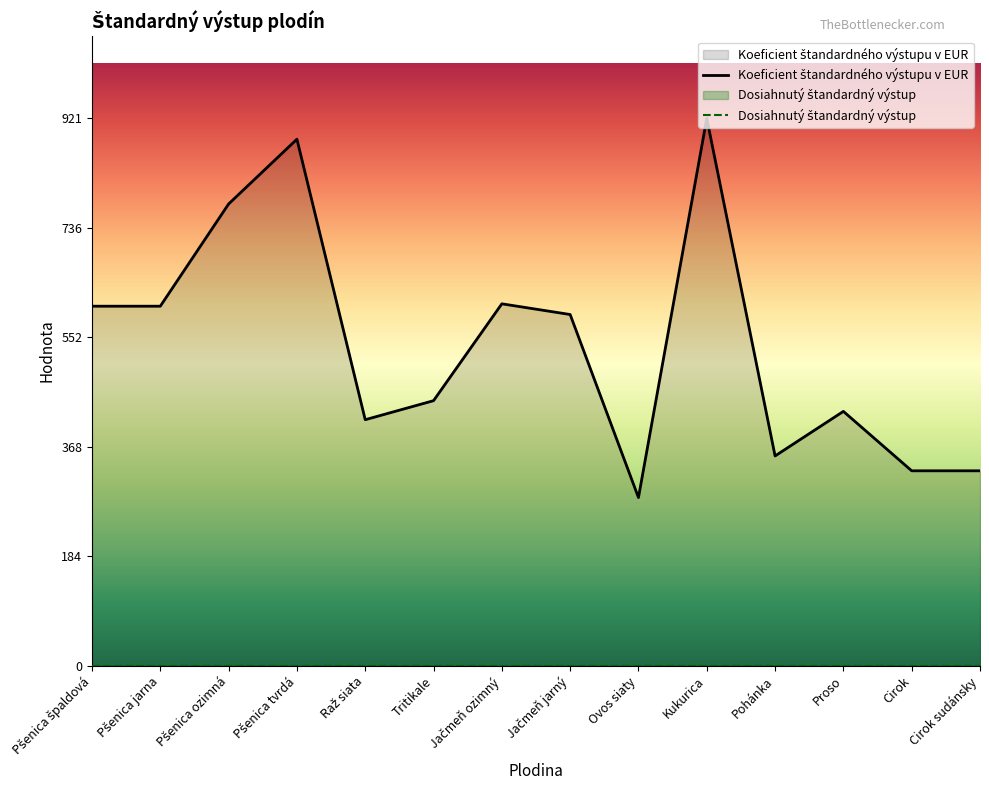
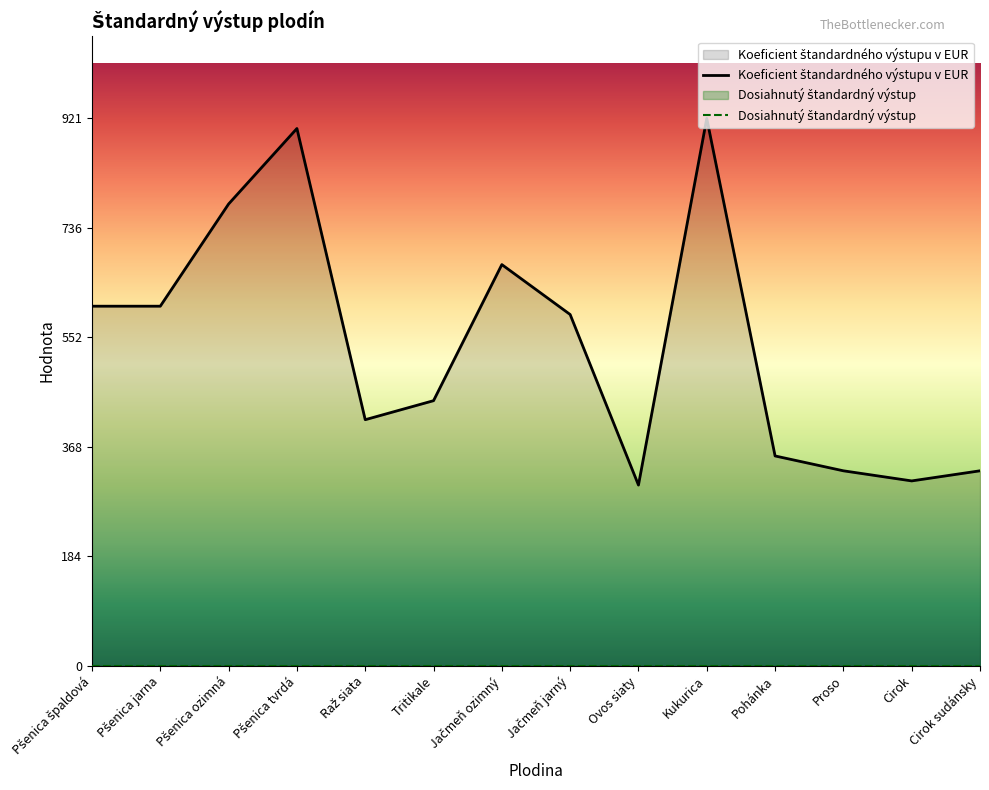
Koeficient štandardného výstupu v EUR, Pšenica tvrdá: 890 -> 900
Koeficient štandardného výstupu v EUR, Jačmeň ozimný: 610 -> 680
Koeficient štandardného výstupu v EUR, Ovos siaty: 280 -> 300
Koeficient štandardného výstupu v EUR, Proso: 430 -> 330
Koeficient štandardného výstupu v EUR, Cirok: 330 -> 310
